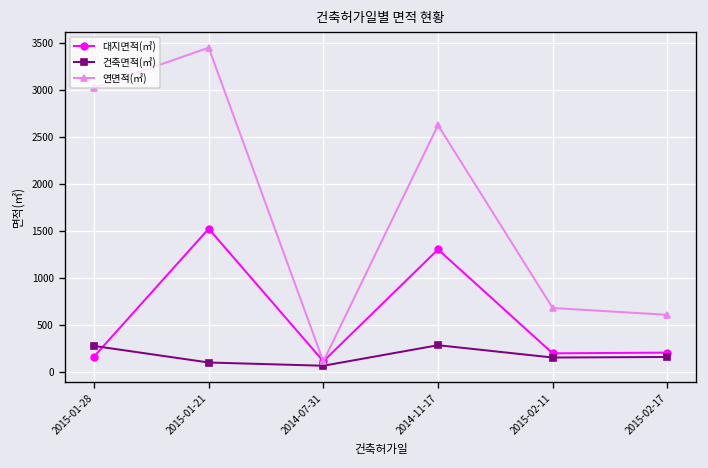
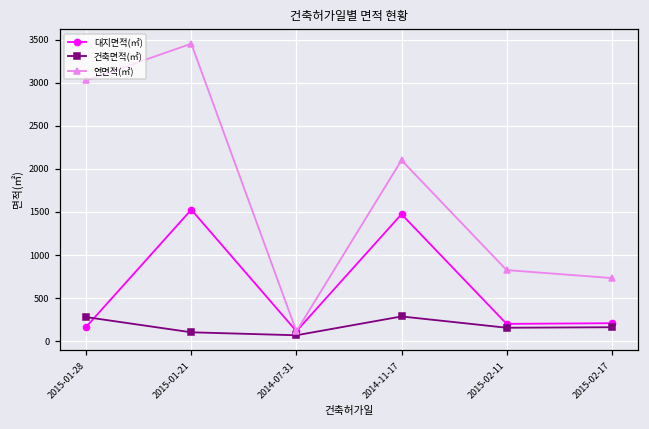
대지면적(㎡), 2014-11-17: 1300 -> 1500
연면적(㎡), 2014-11-17: 2600 -> 2100
연면적(㎡), 2015-02-11: 700 -> 800
연면적(㎡), 2015-02-17: 600 -> 700
